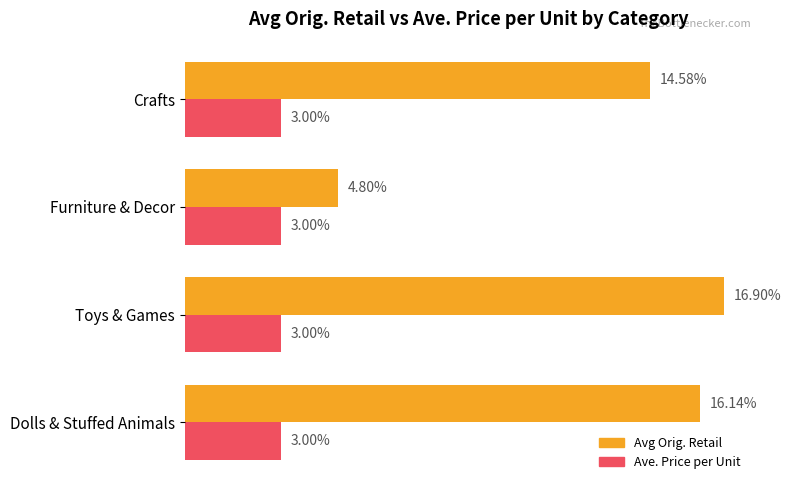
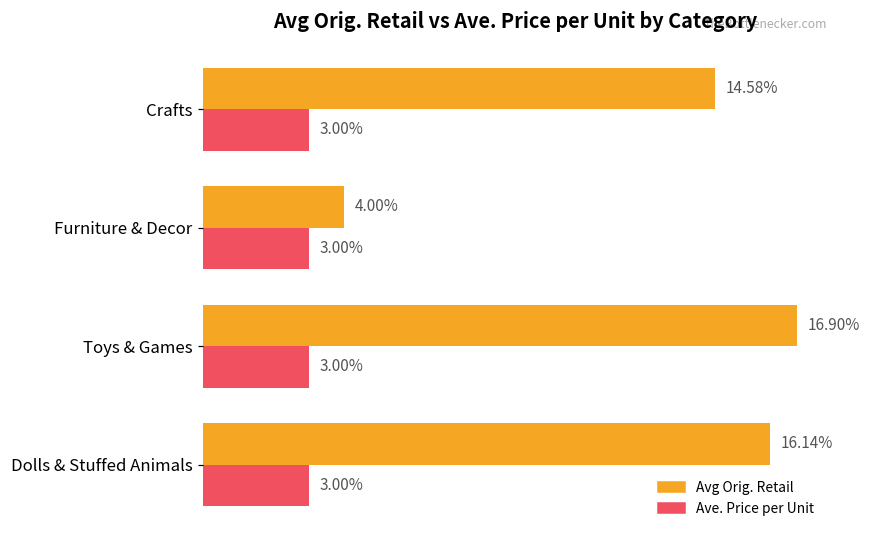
Avg Orig. Retail, Furniture & Decor: 4.80% -> 4.00%
